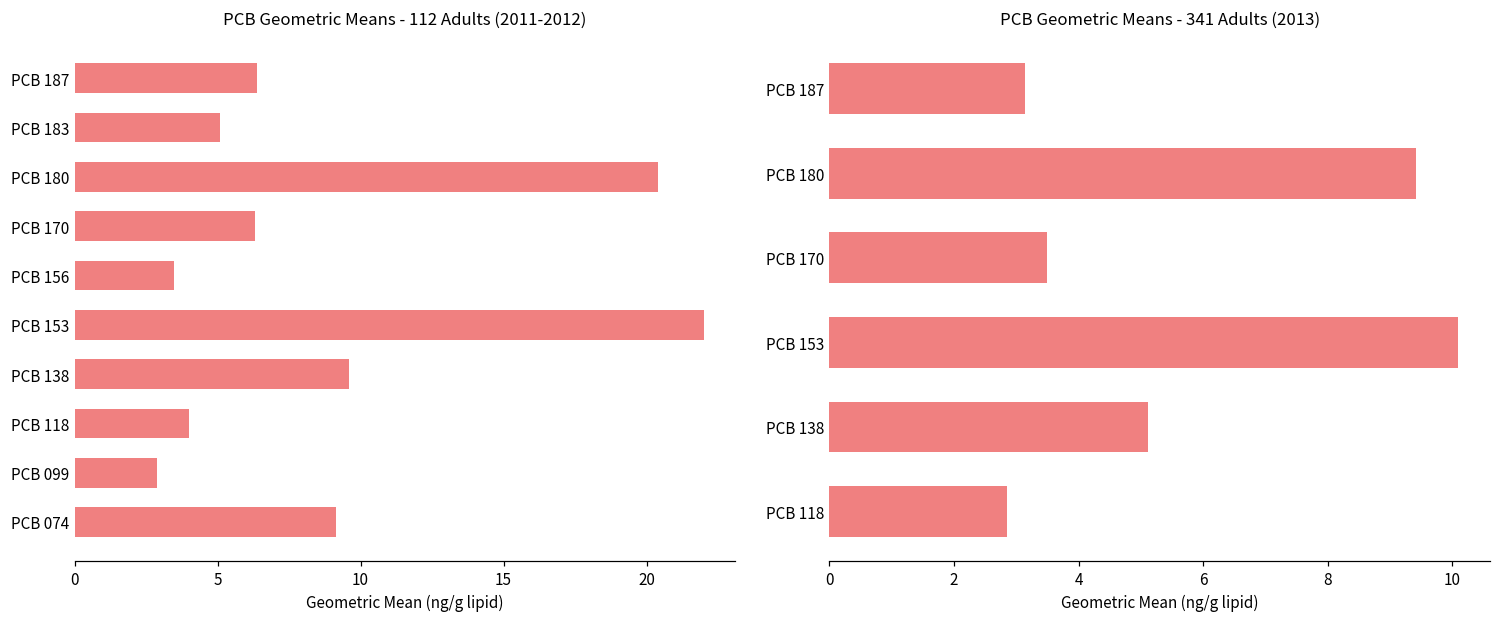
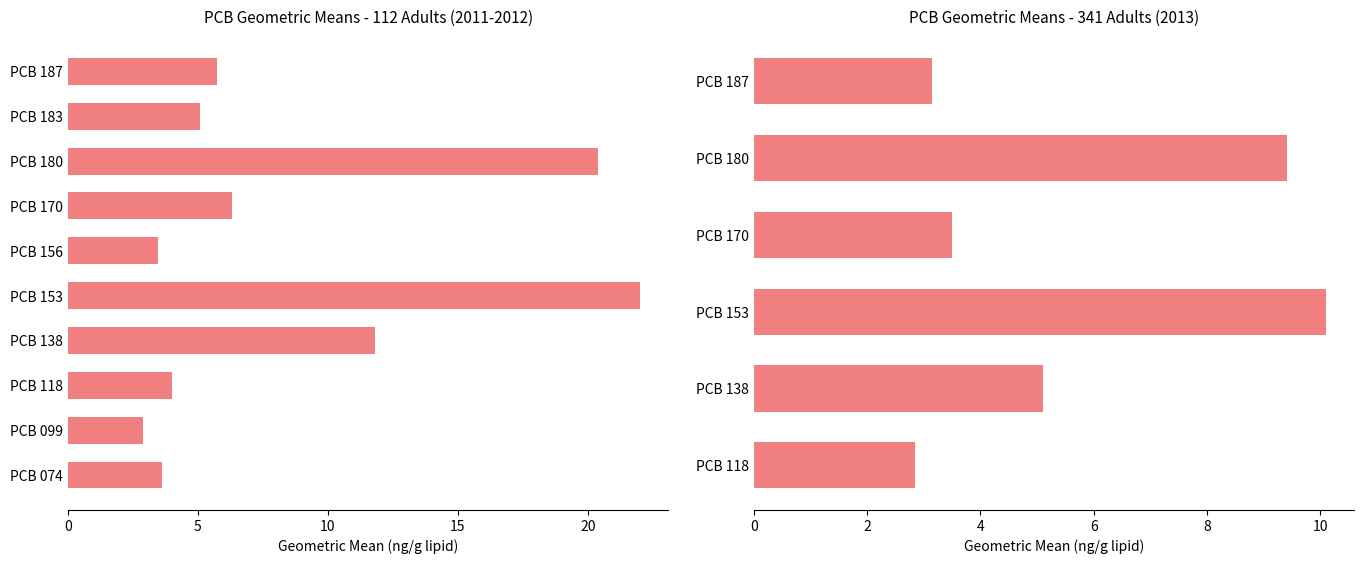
PCB Geometric Means - 112 Adults (2011-2012), PCB 187: 6.4 -> 5.7
PCB Geometric Means - 112 Adults (2011-2012), PCB 138: 9.6 -> 11.8
PCB Geometric Means - 112 Adults (2011-2012), PCB 074: 9.2 -> 3.6
